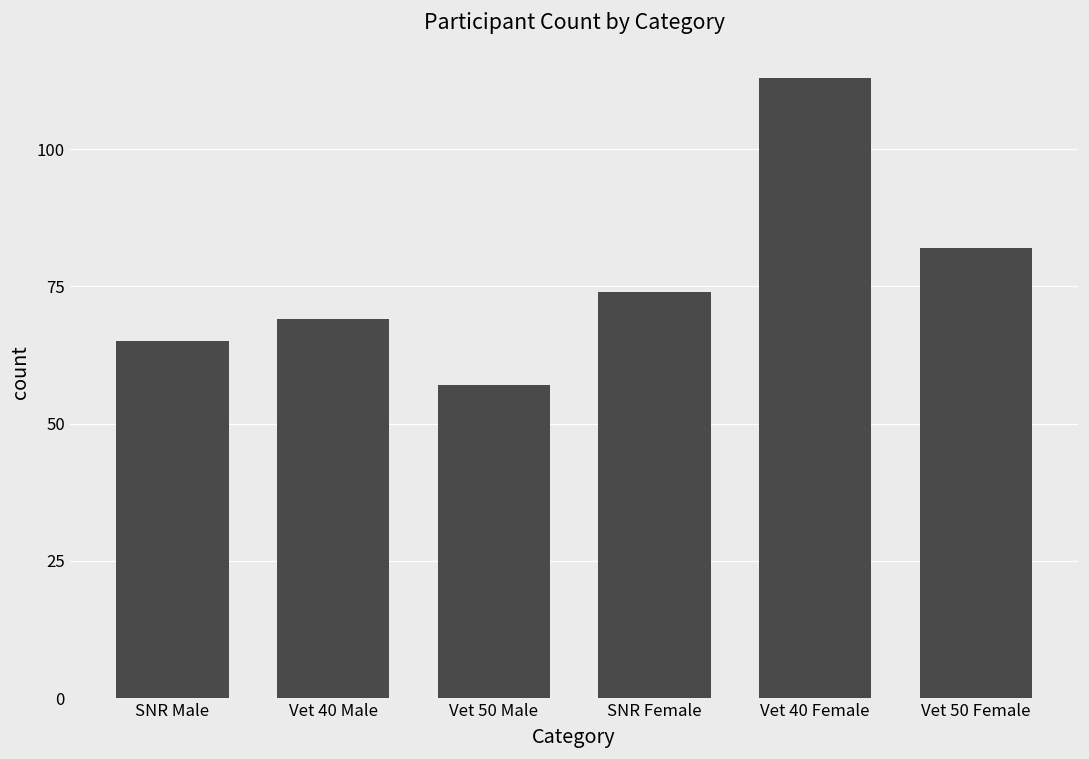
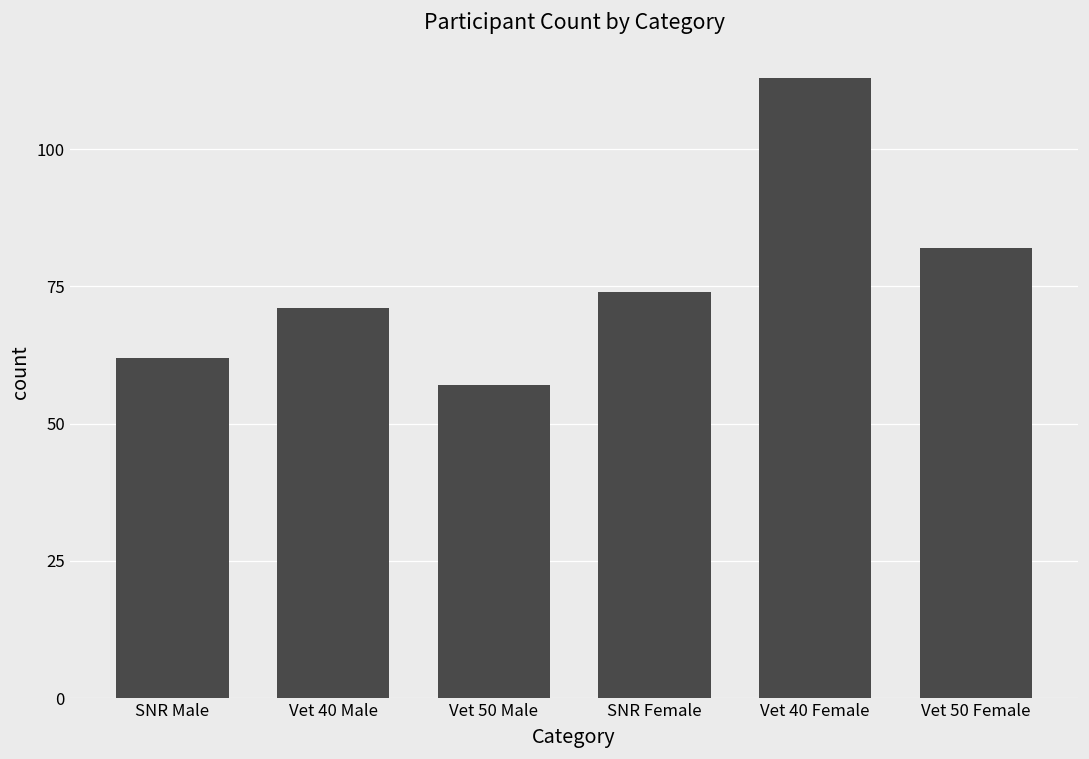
SNR Male: 65 -> 62
Vet 40 Male: 69 -> 71
